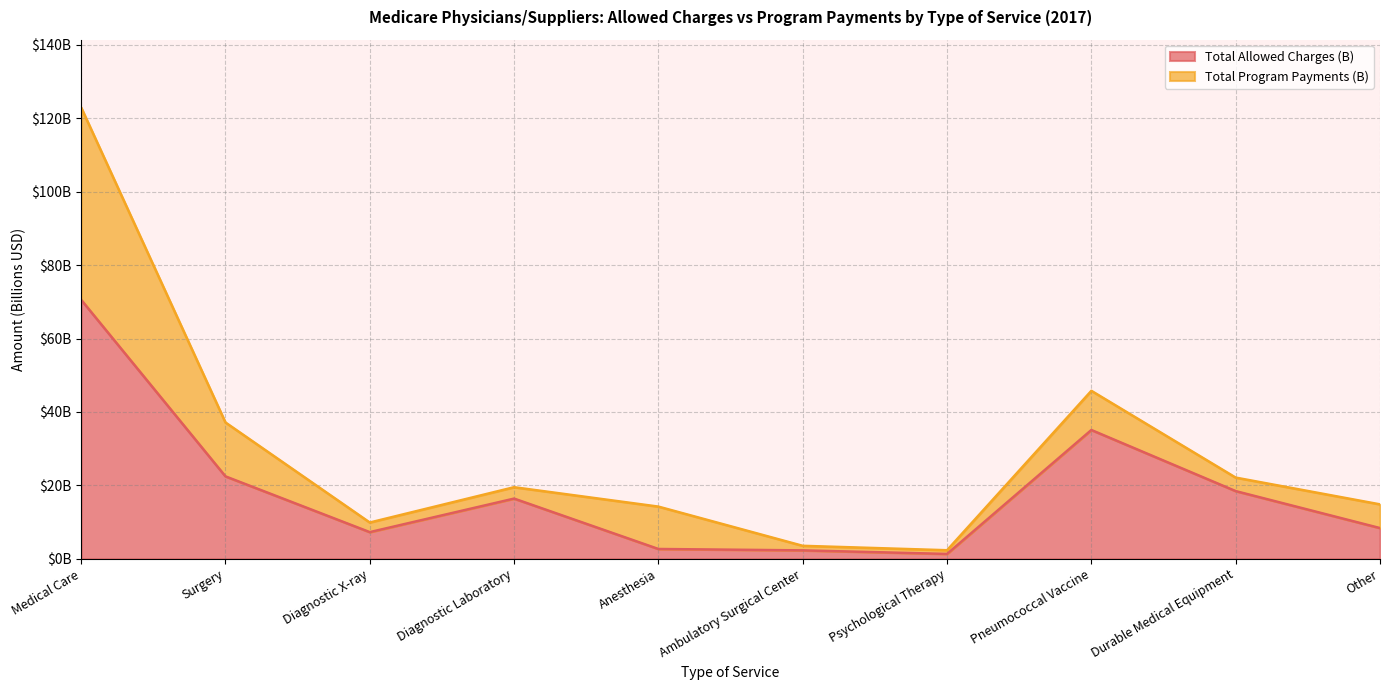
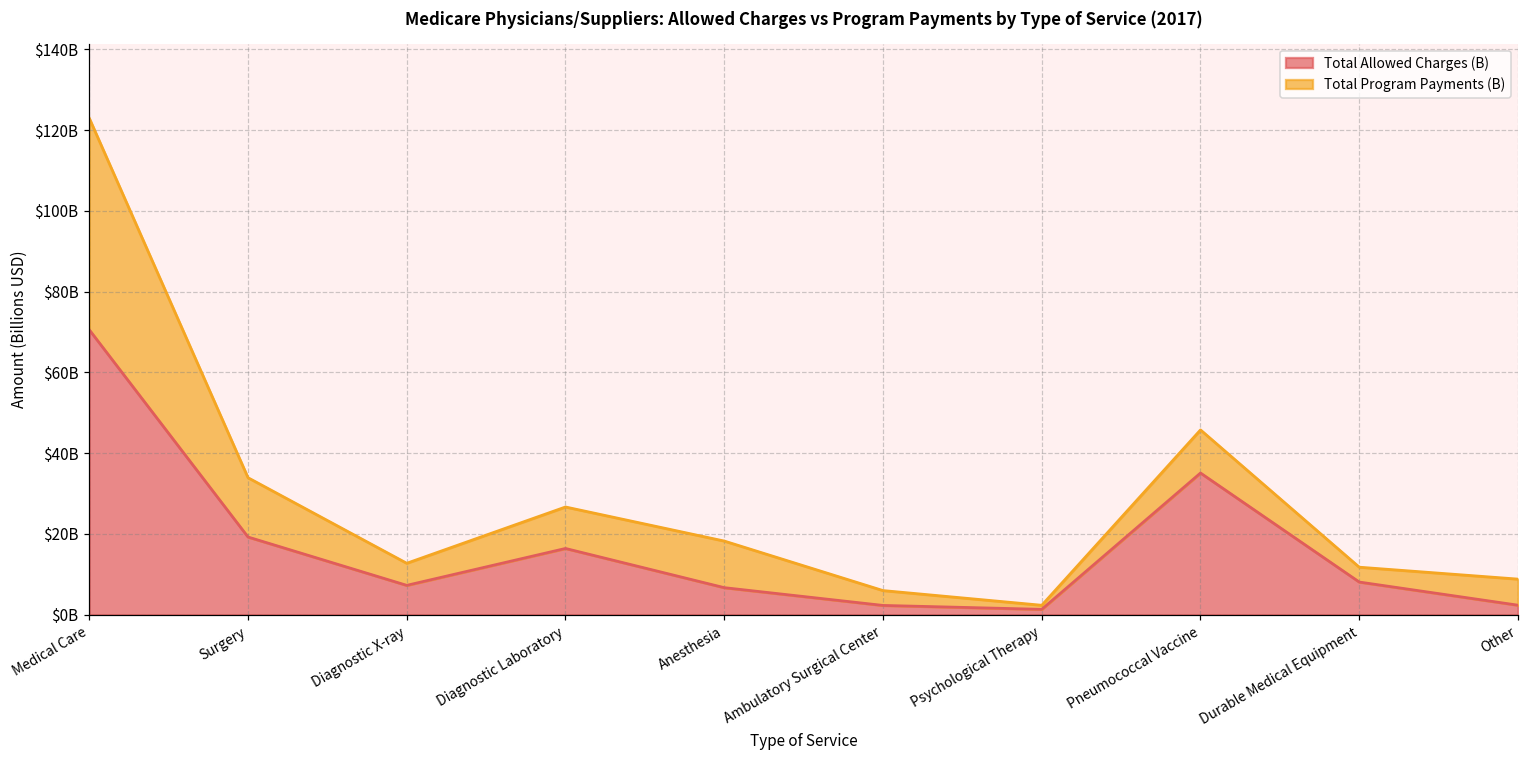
Total Allowed Charges (B), Surgery: $22000000000 -> $19000000000
Total Program Payments (B), Diagnostic X-ray: $3000000000 -> $5000000000
Total Program Payments (B), Diagnostic Laboratory: $3000000000 -> $10000000000
Total Allowed Charges (B), Anesthesia: $3000000000 -> $7000000000
Total Program Payments (B), Ambulatory Surgical Center: $1000000000 -> $4000000000
Total Allowed Charges (B), Durable Medical Equipment: $18000000000 -> $8000000000
Total Allowed Charges (B), Other: $8000000000 -> $2000000000
